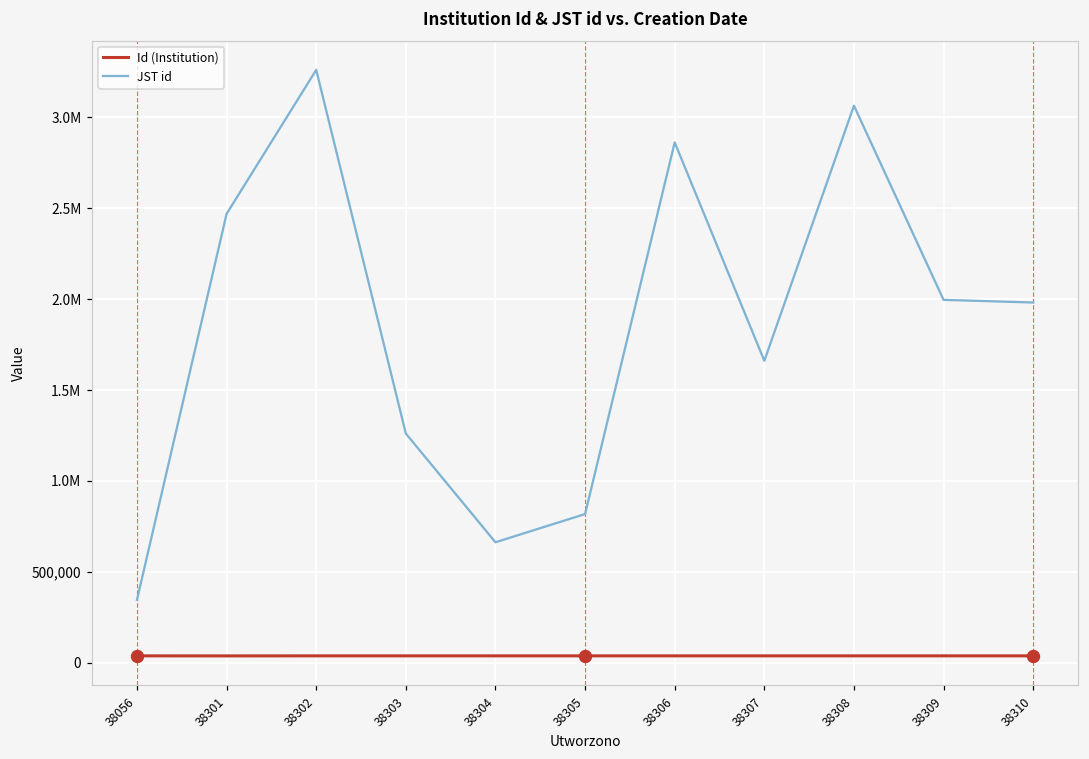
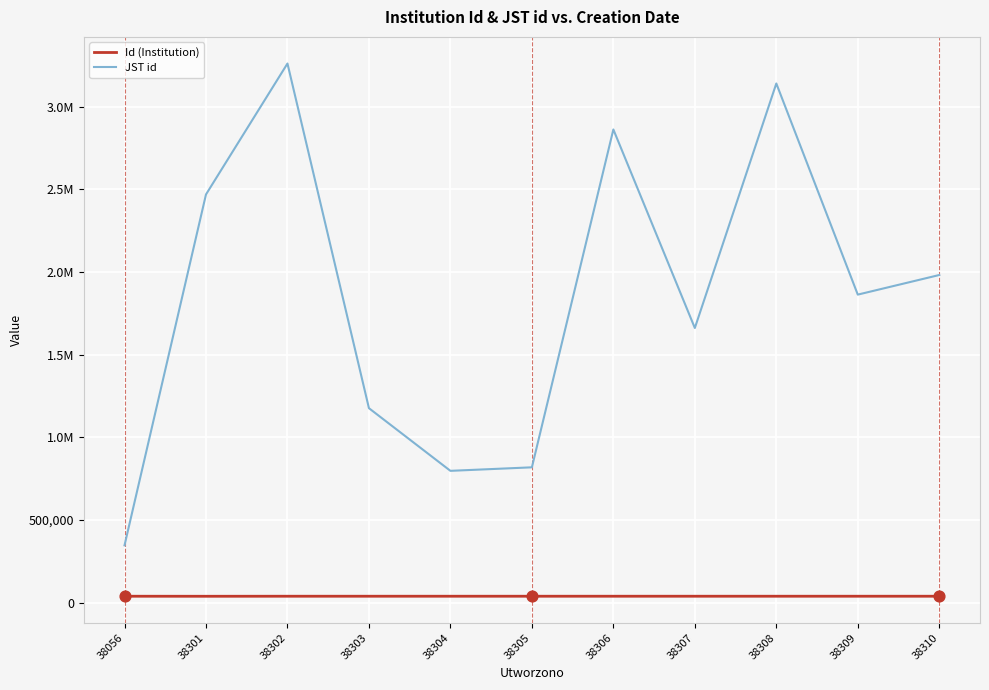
JST id, 38303: 1,260,000 -> 1,180,000
JST id, 38304: 660,000 -> 800,000
JST id, 38308: 3,060,000 -> 3,140,000
JST id, 38309: 2,000,000 -> 1,860,000
